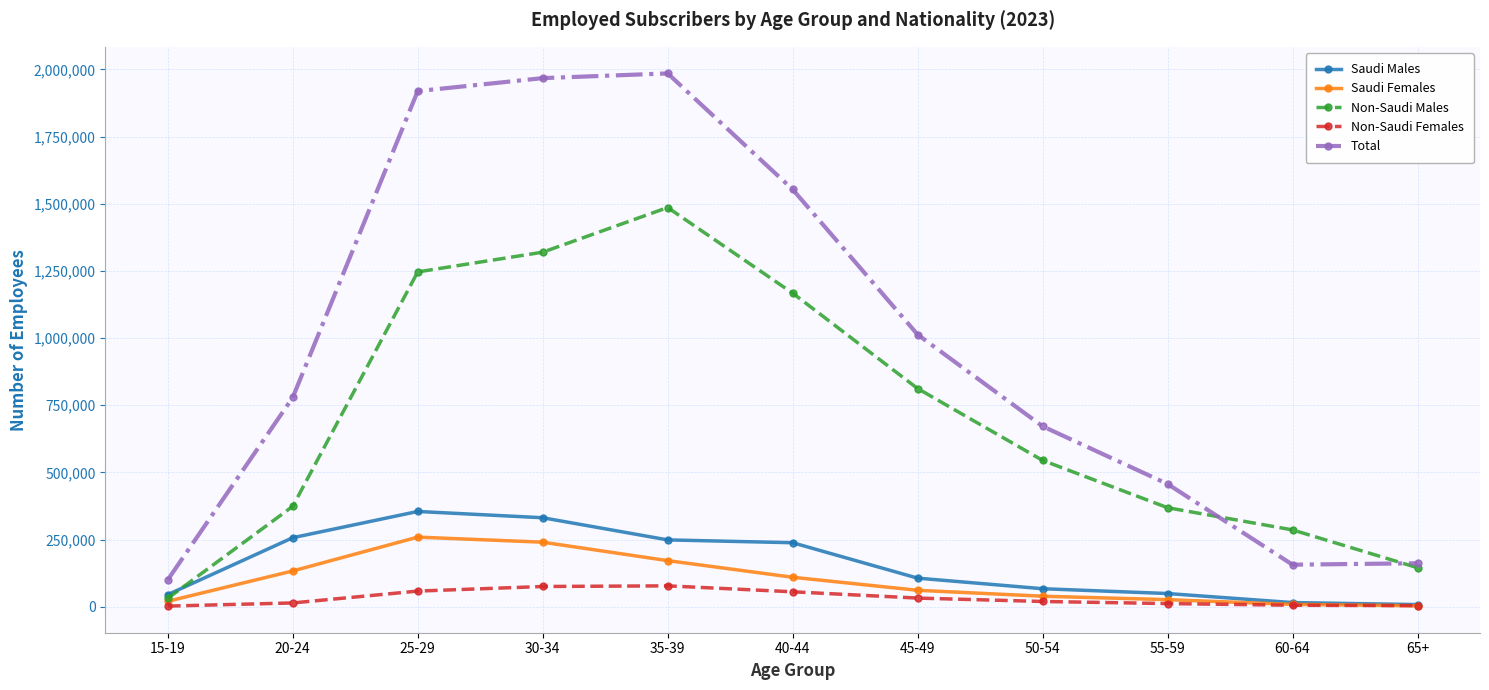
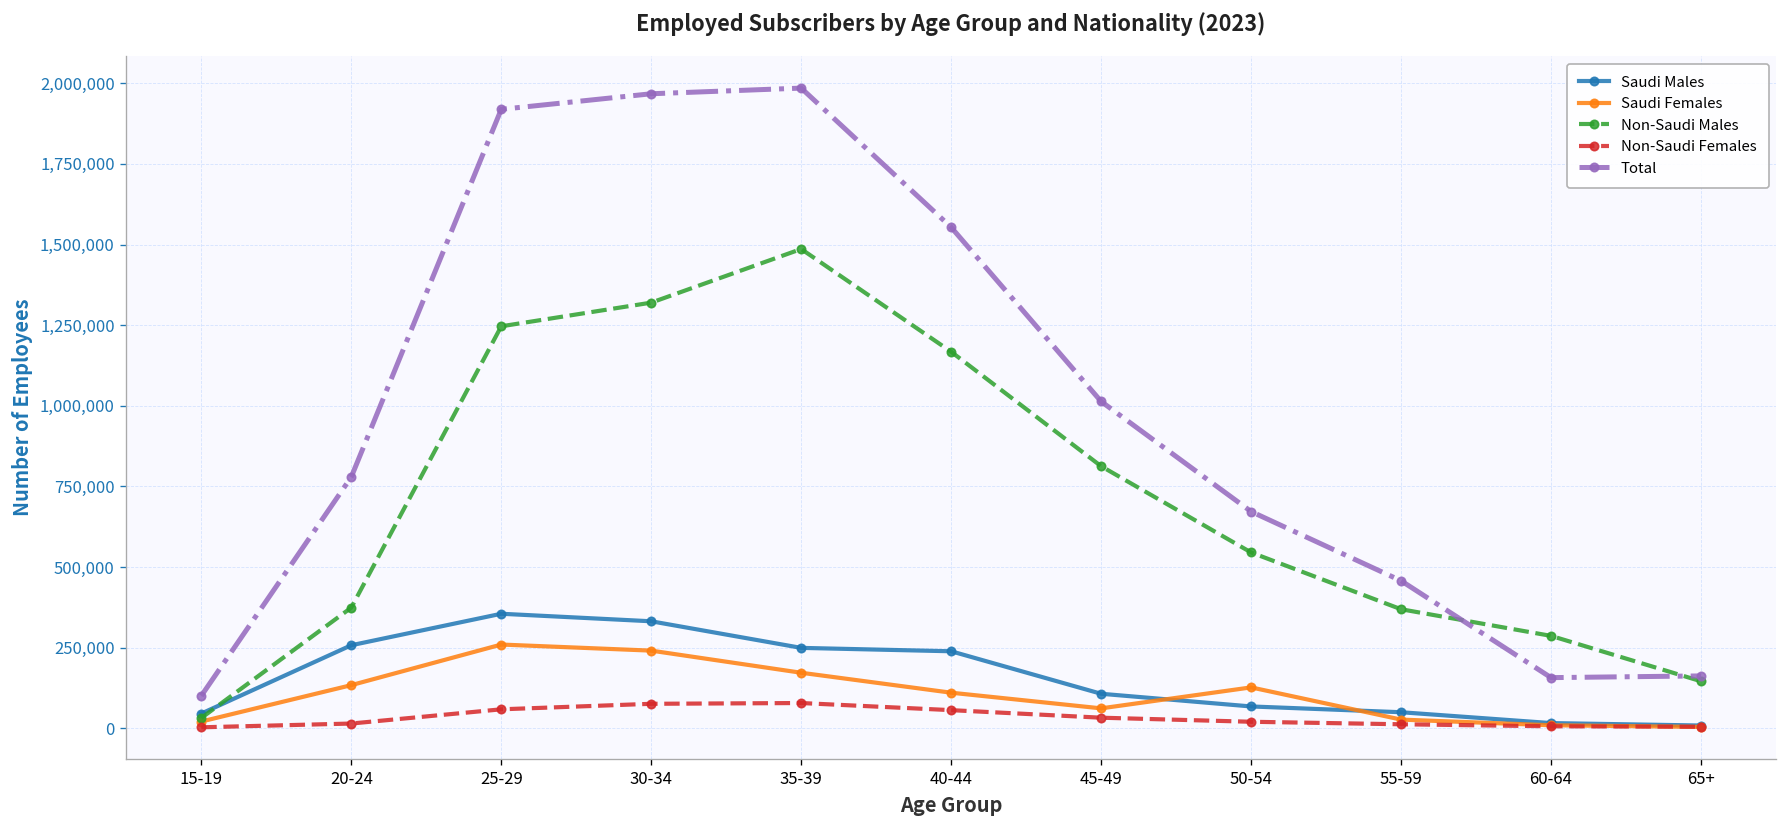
Saudi Females, 50-54: 40,000 -> 130,000
